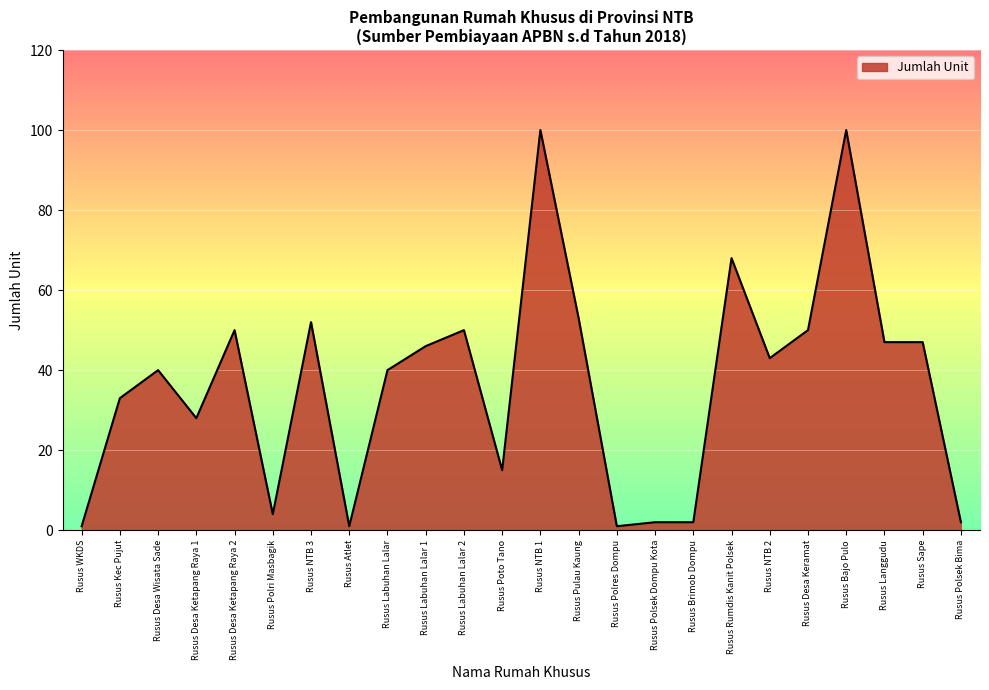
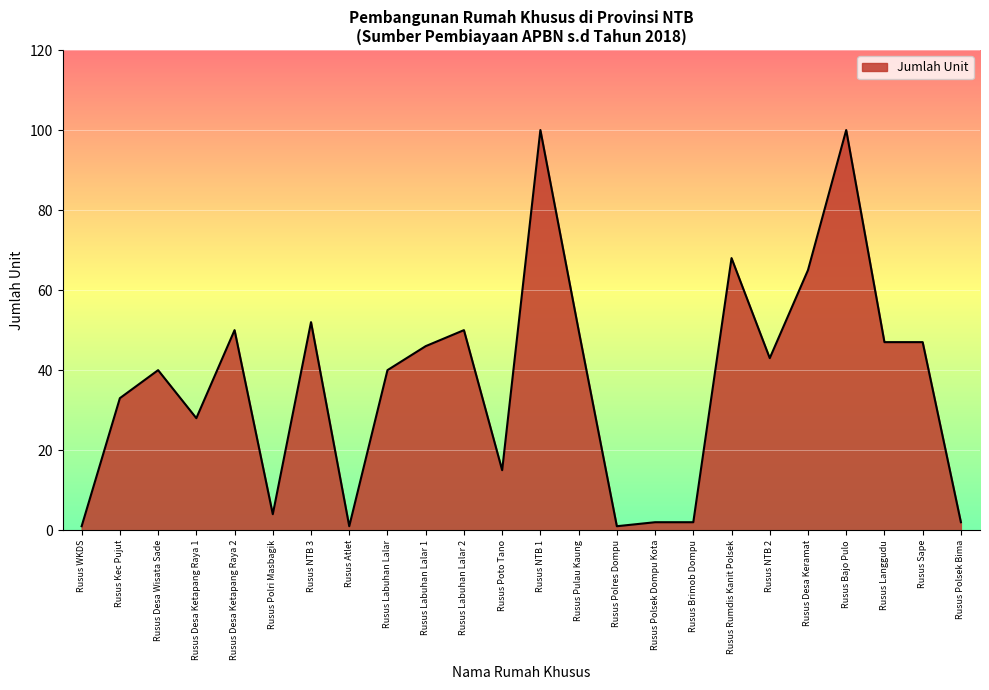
Rusus Pulau Kaung: 53 -> 50
Rusus Desa Keramat: 50 -> 65
